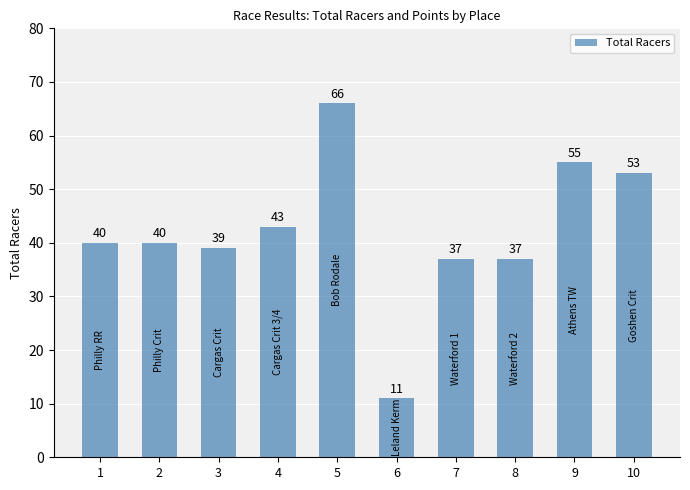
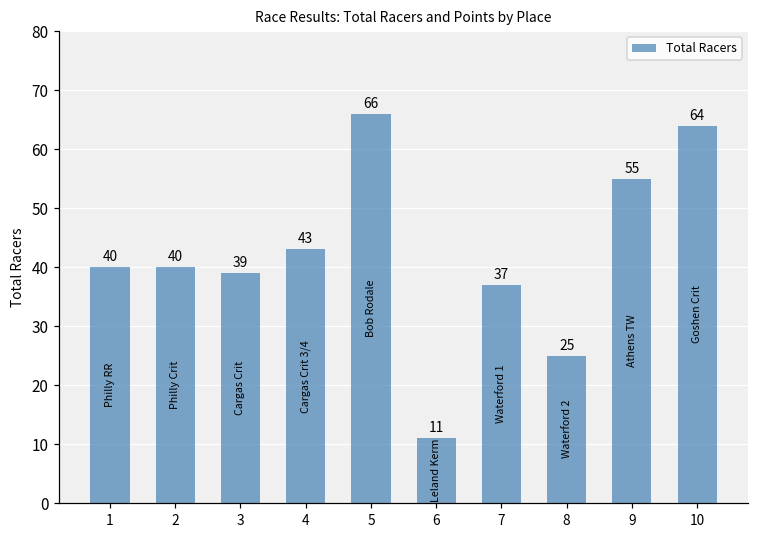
8: 37 -> 25
10: 53 -> 64
